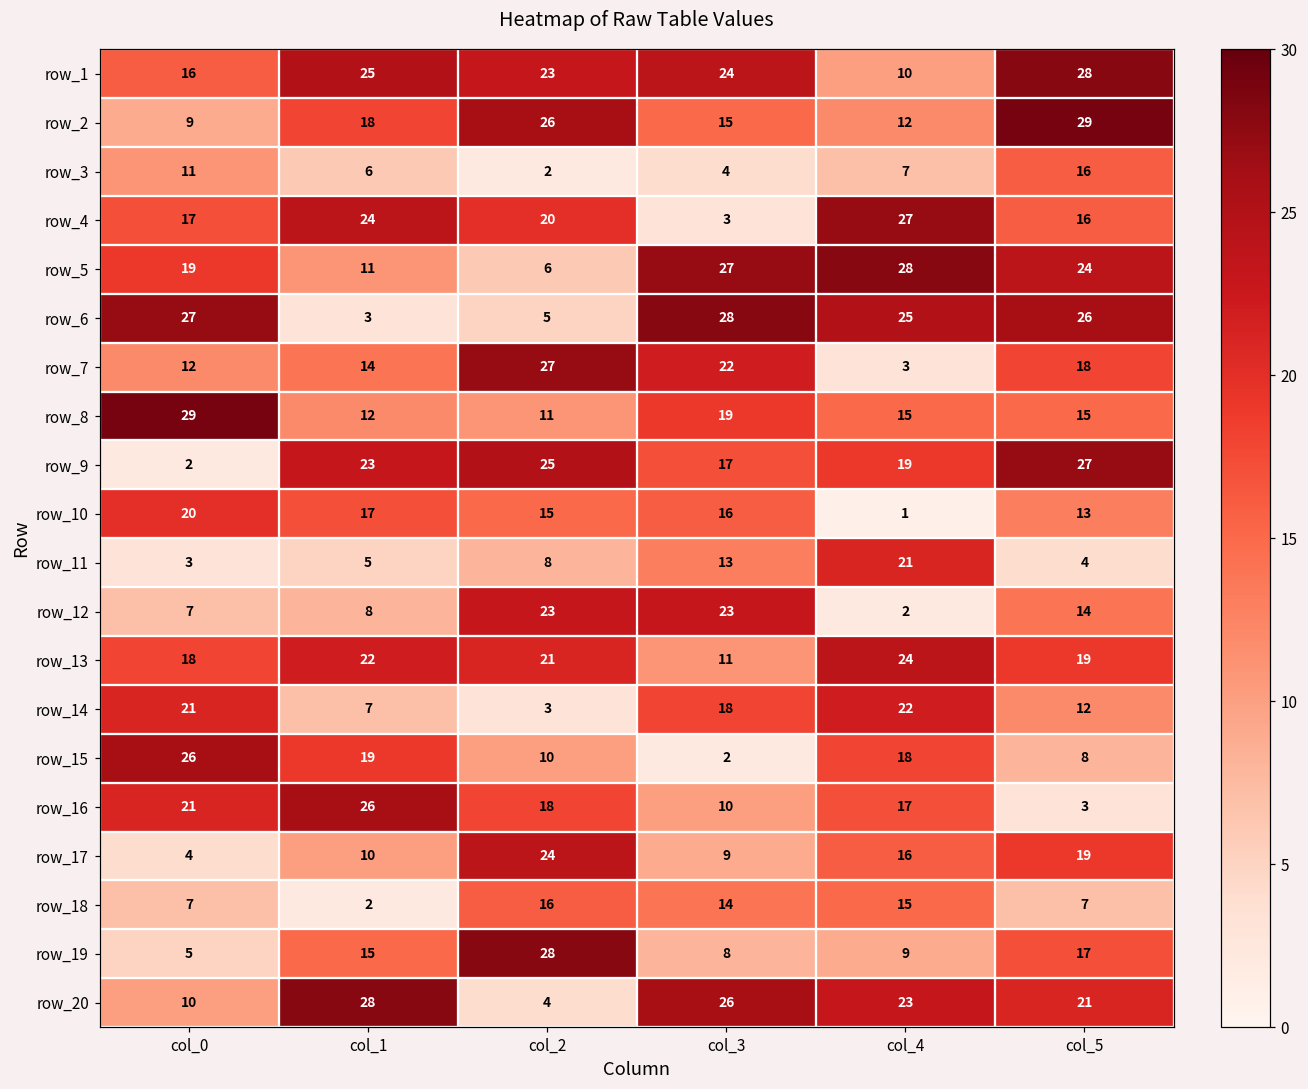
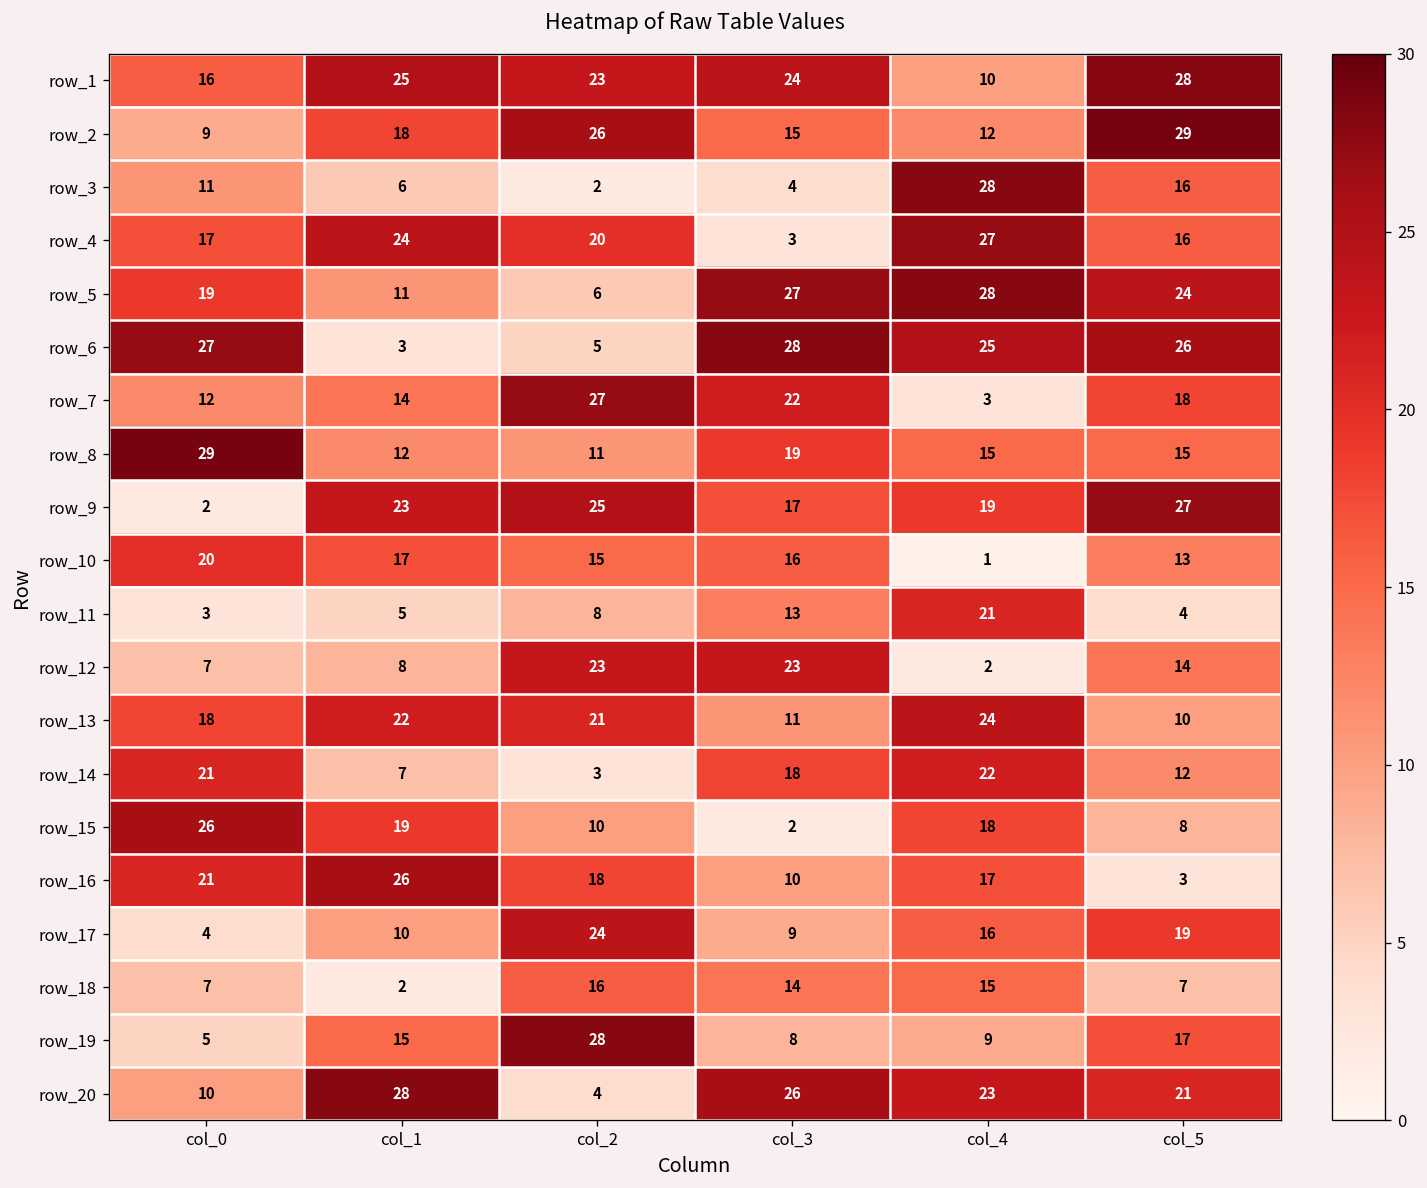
row_3, col_4: 7 -> 28
row_13, col_5: 19 -> 10
